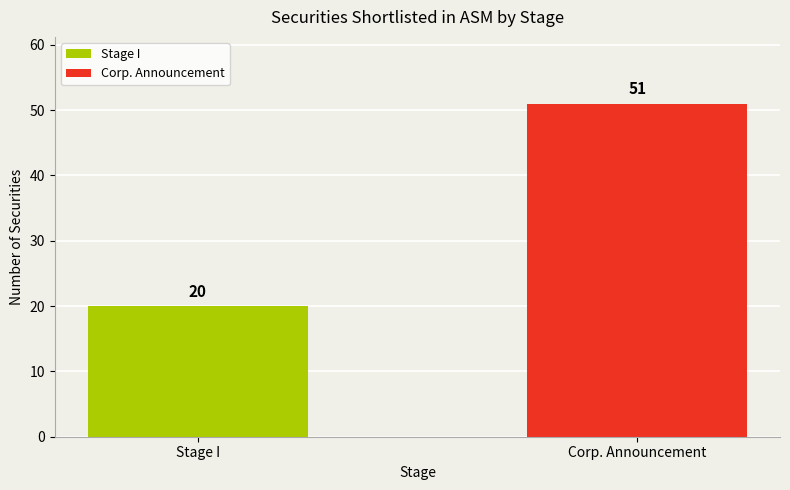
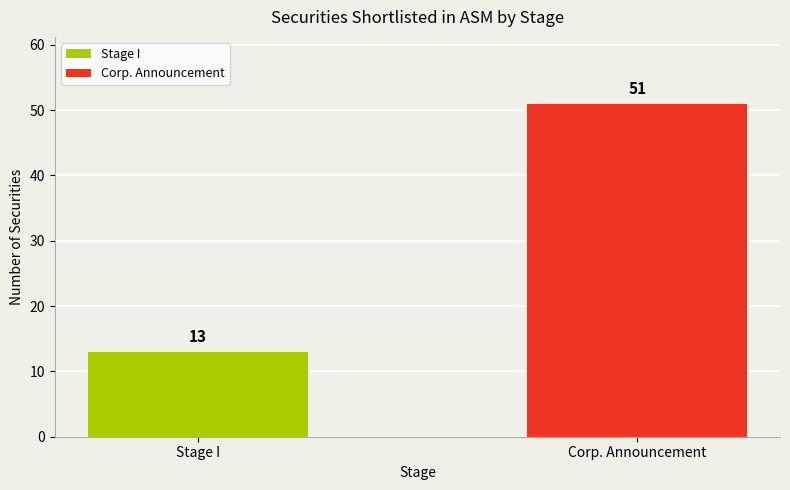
Stage I: 20 -> 13
